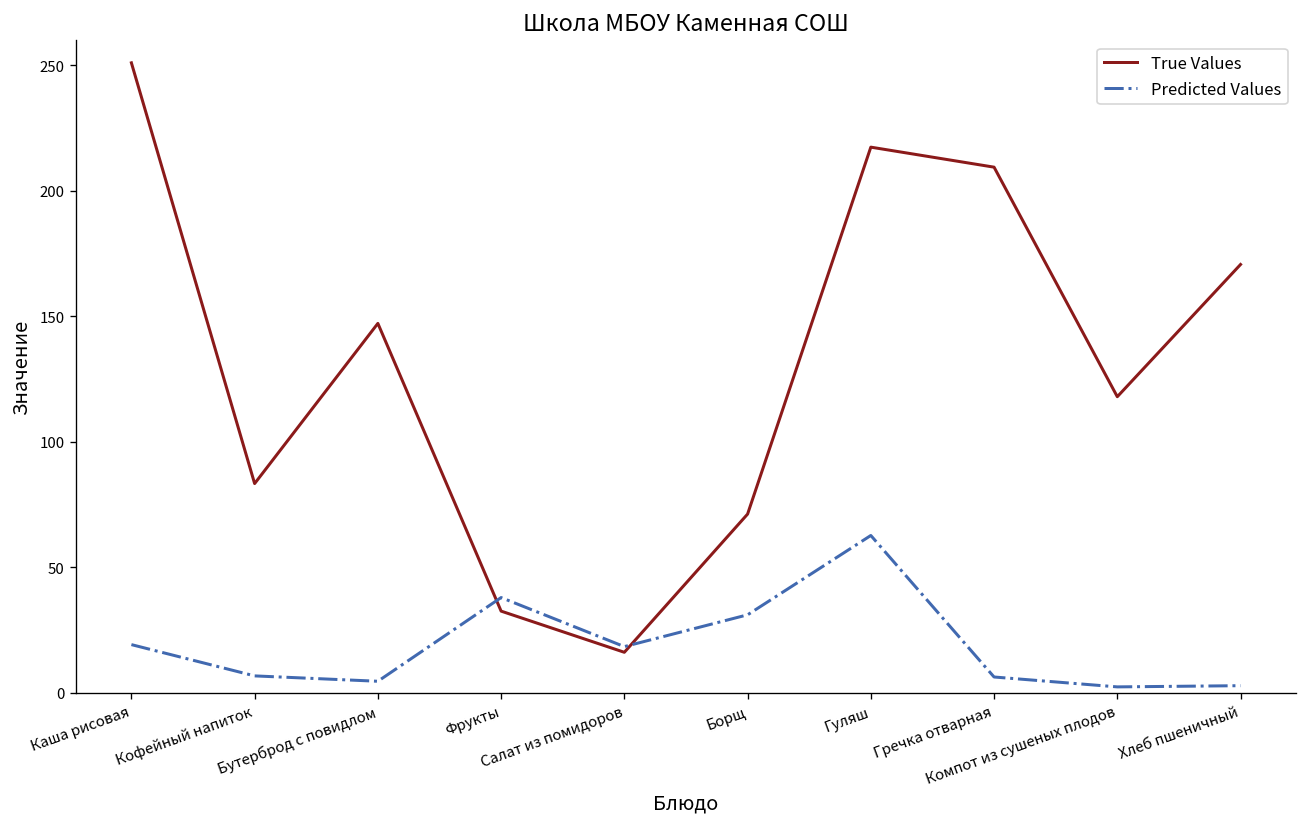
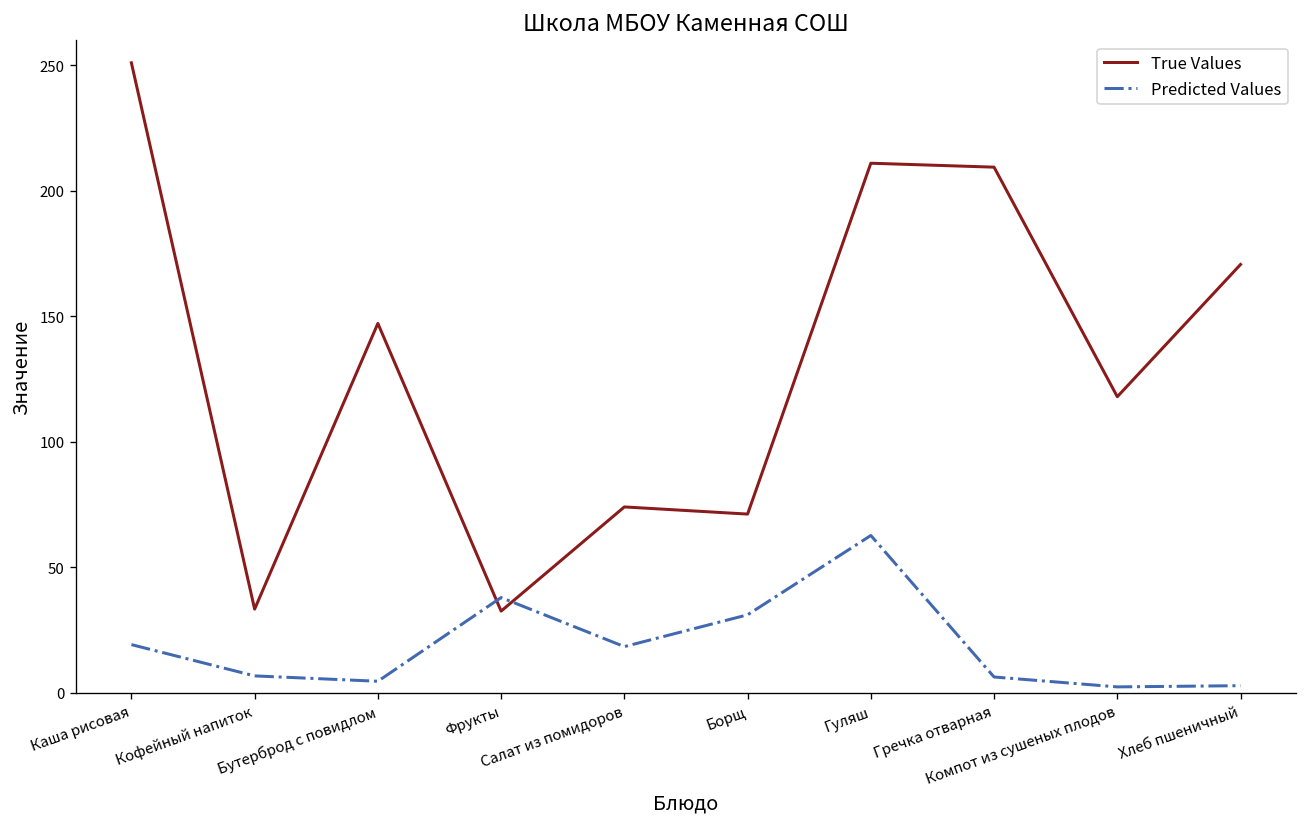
True Values, Кофейный напиток: 83 -> 33
True Values, Салат из помидоров: 16 -> 74
True Values, Гуляш: 217 -> 211
